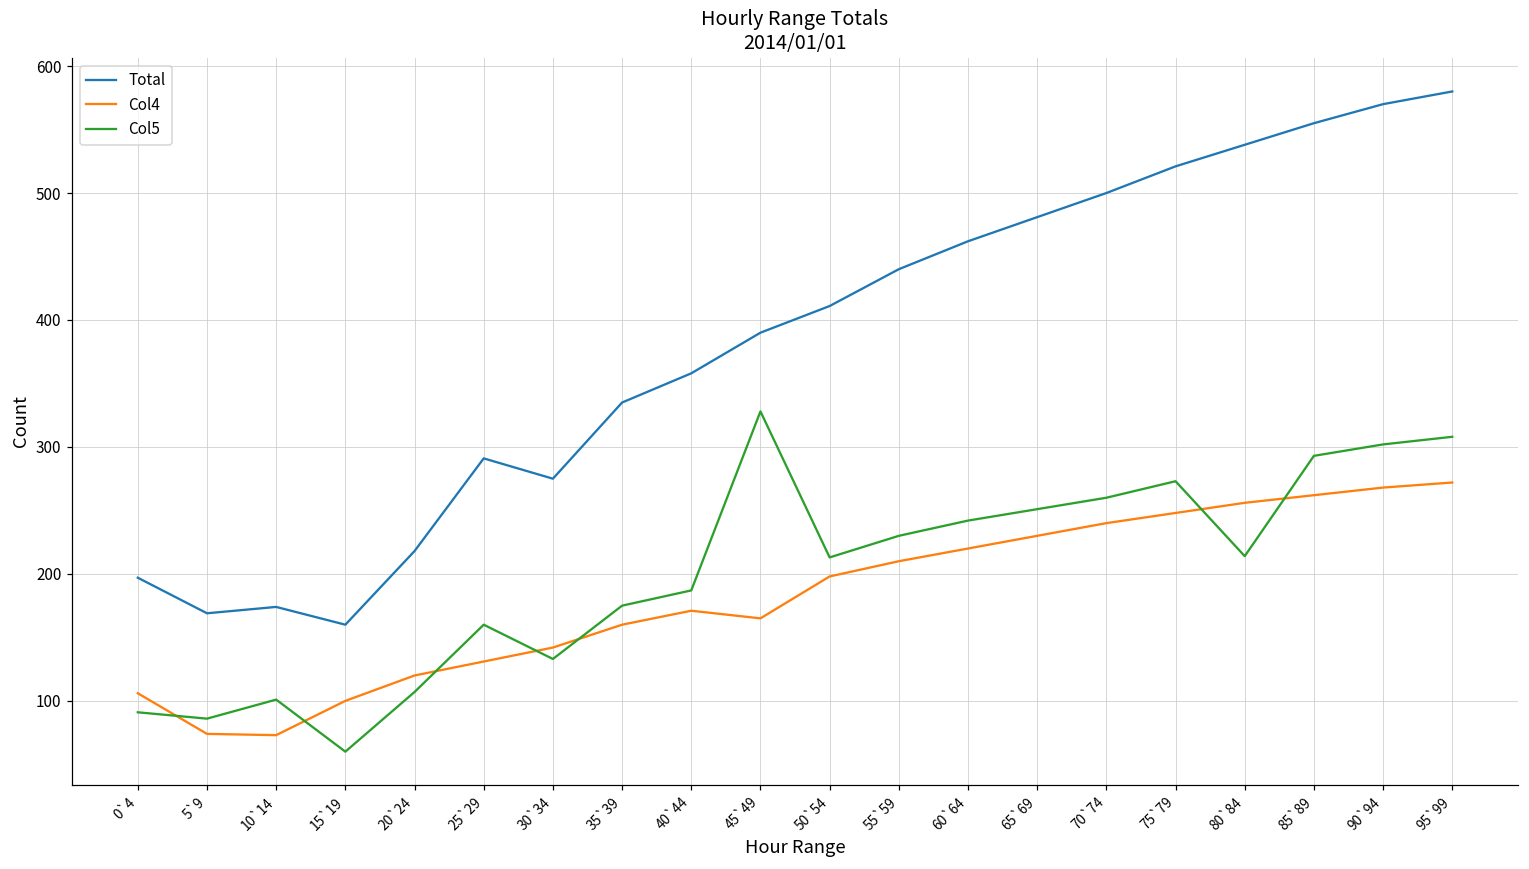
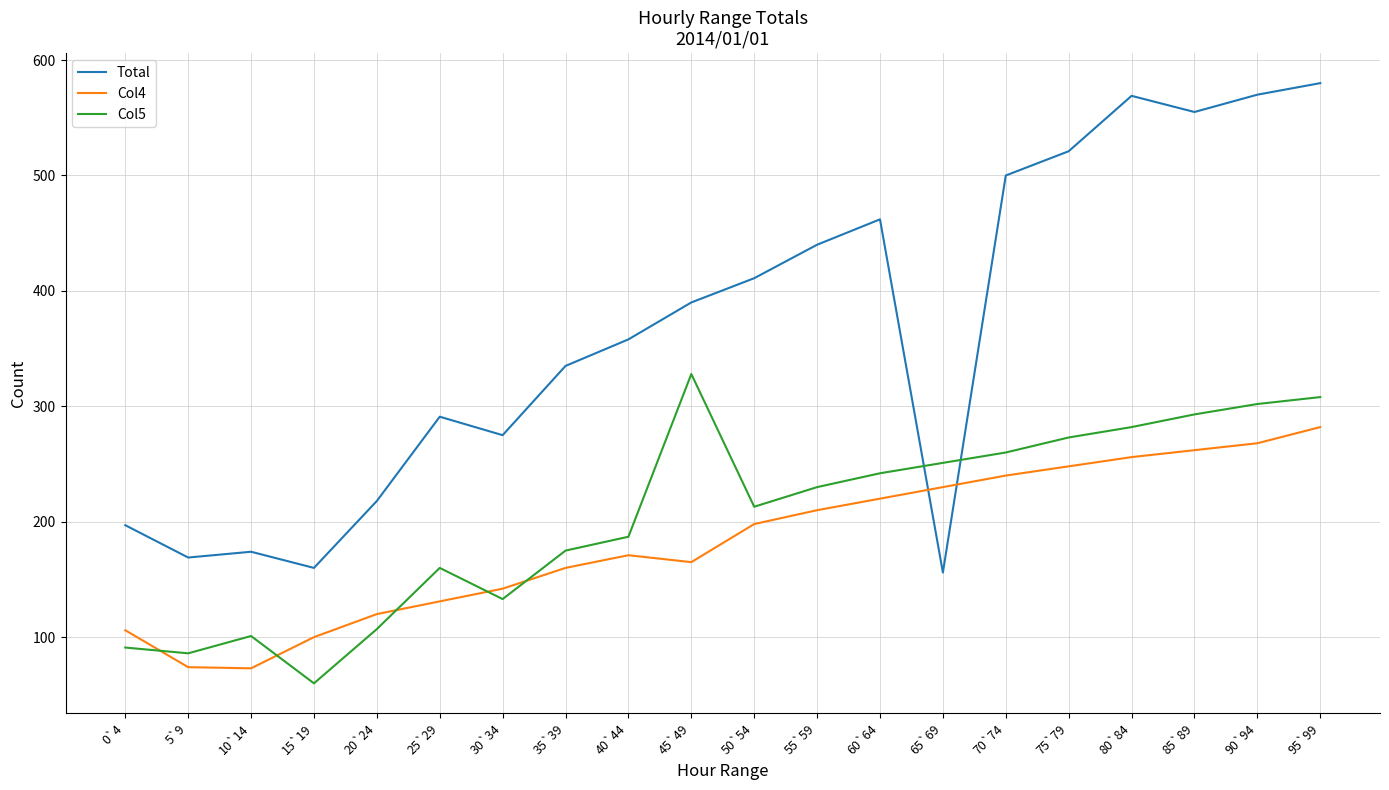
Total, 65`69: 481 -> 156
Total, 80`84: 538 -> 569
Col5, 80`84: 214 -> 282
Col4, 95`99: 272 -> 282
